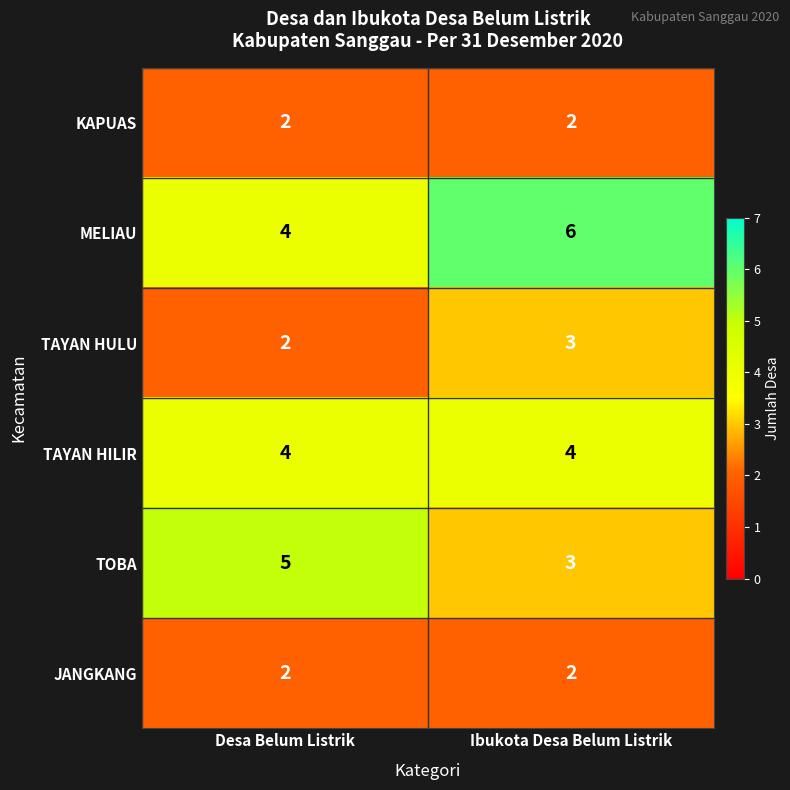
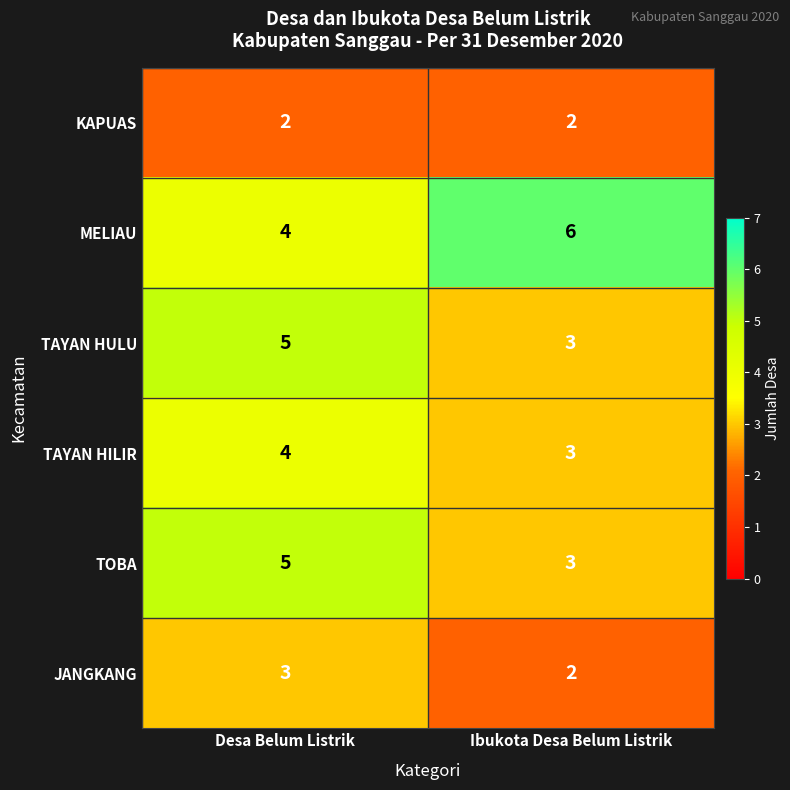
TAYAN HULU, Desa Belum Listrik: 2 -> 5
TAYAN HILIR, Ibukota Desa Belum Listrik: 4 -> 3
JANGKANG, Desa Belum Listrik: 2 -> 3
